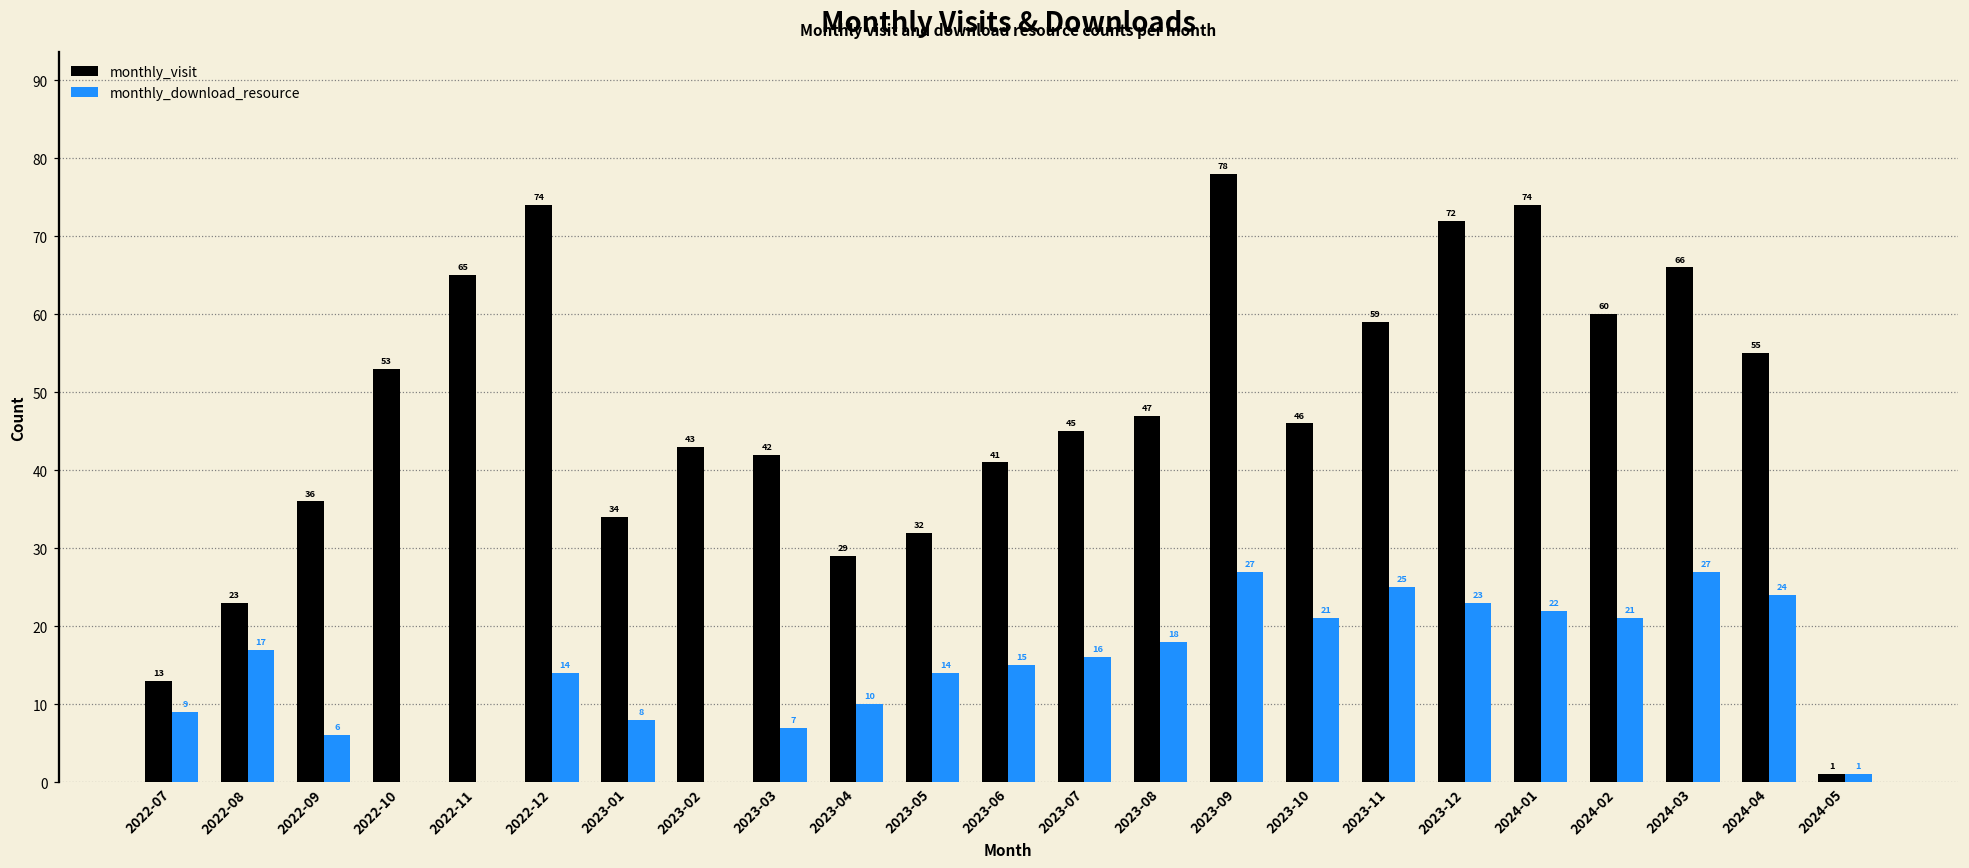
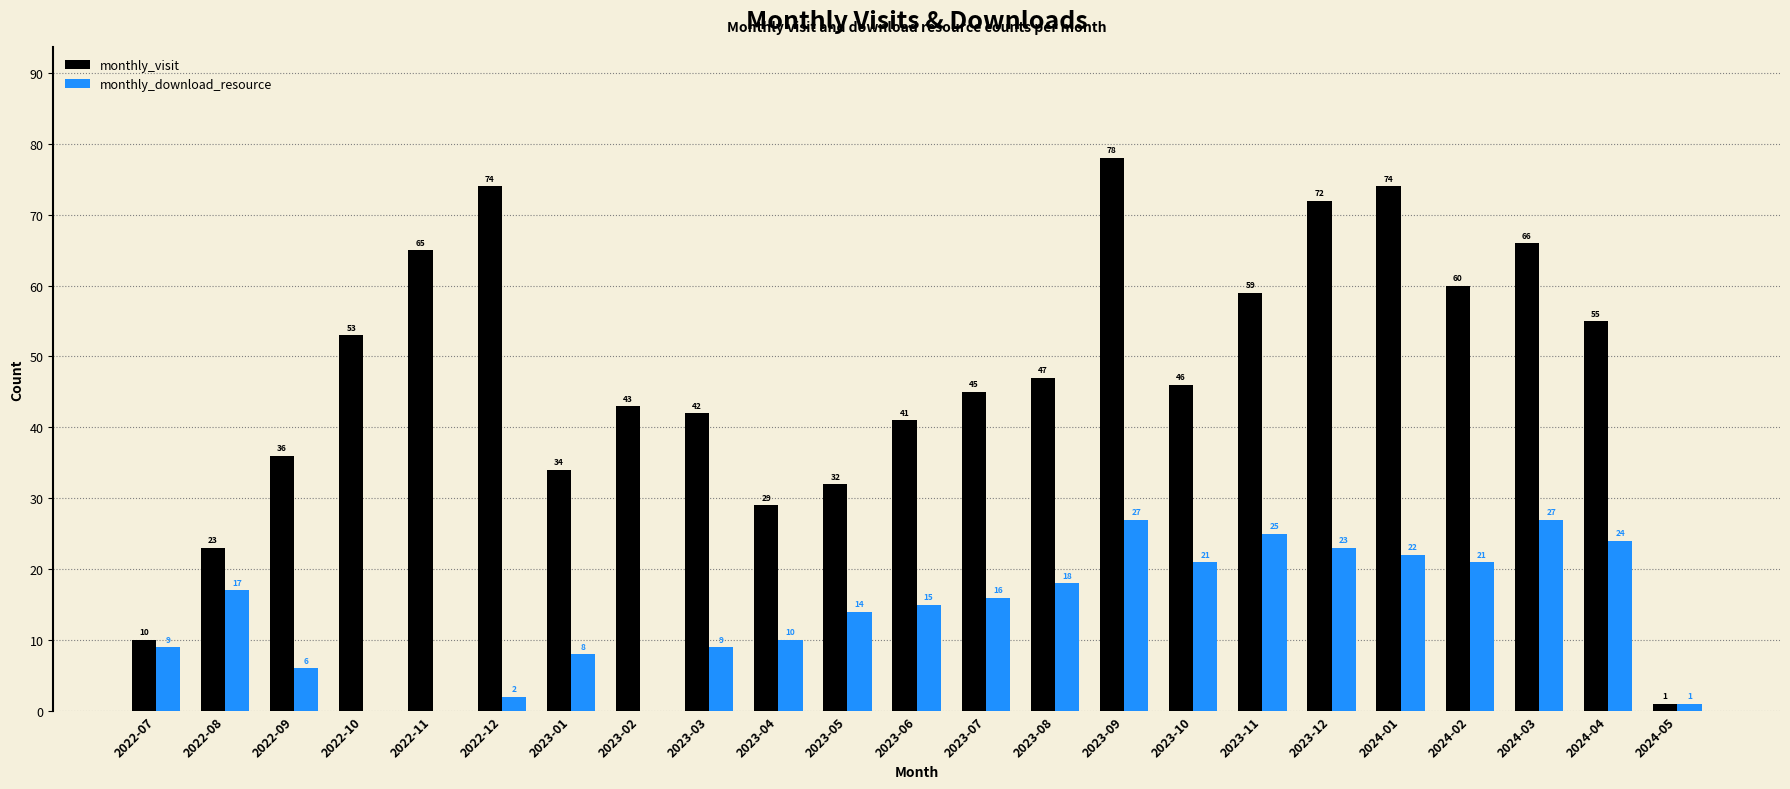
monthly_visit, 2022-07: 13 -> 10
monthly_download_resource, 2022-12: 14 -> 2
monthly_download_resource, 2023-03: 7 -> 9
